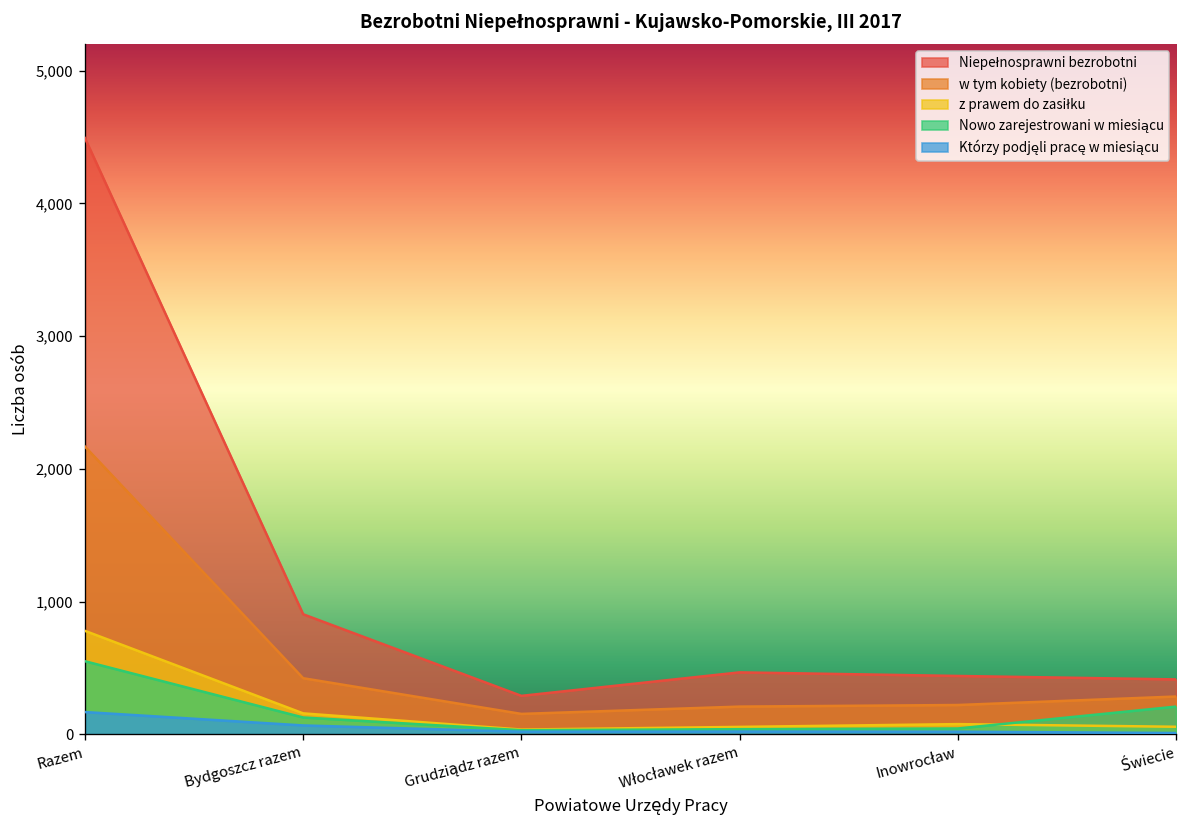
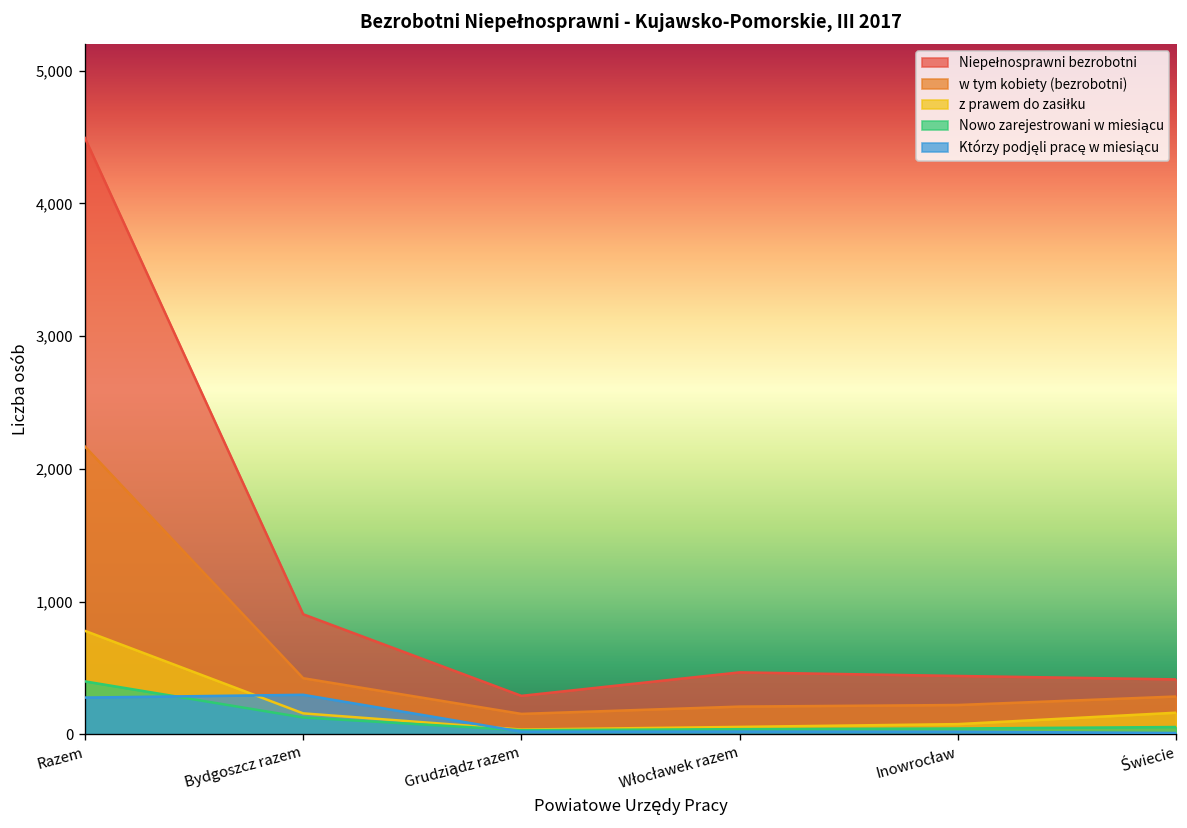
Nowo zarejestrowani w miesiącu, Razem: 550 -> 400
Którzy podjęli pracę w miesiącu, Razem: 170 -> 280
Którzy podjęli pracę w miesiącu, Bydgoszcz razem: 70 -> 300
z prawem do zasiłku, Świecie: 60 -> 160
Nowo zarejestrowani w miesiącu, Świecie: 210 -> 50
